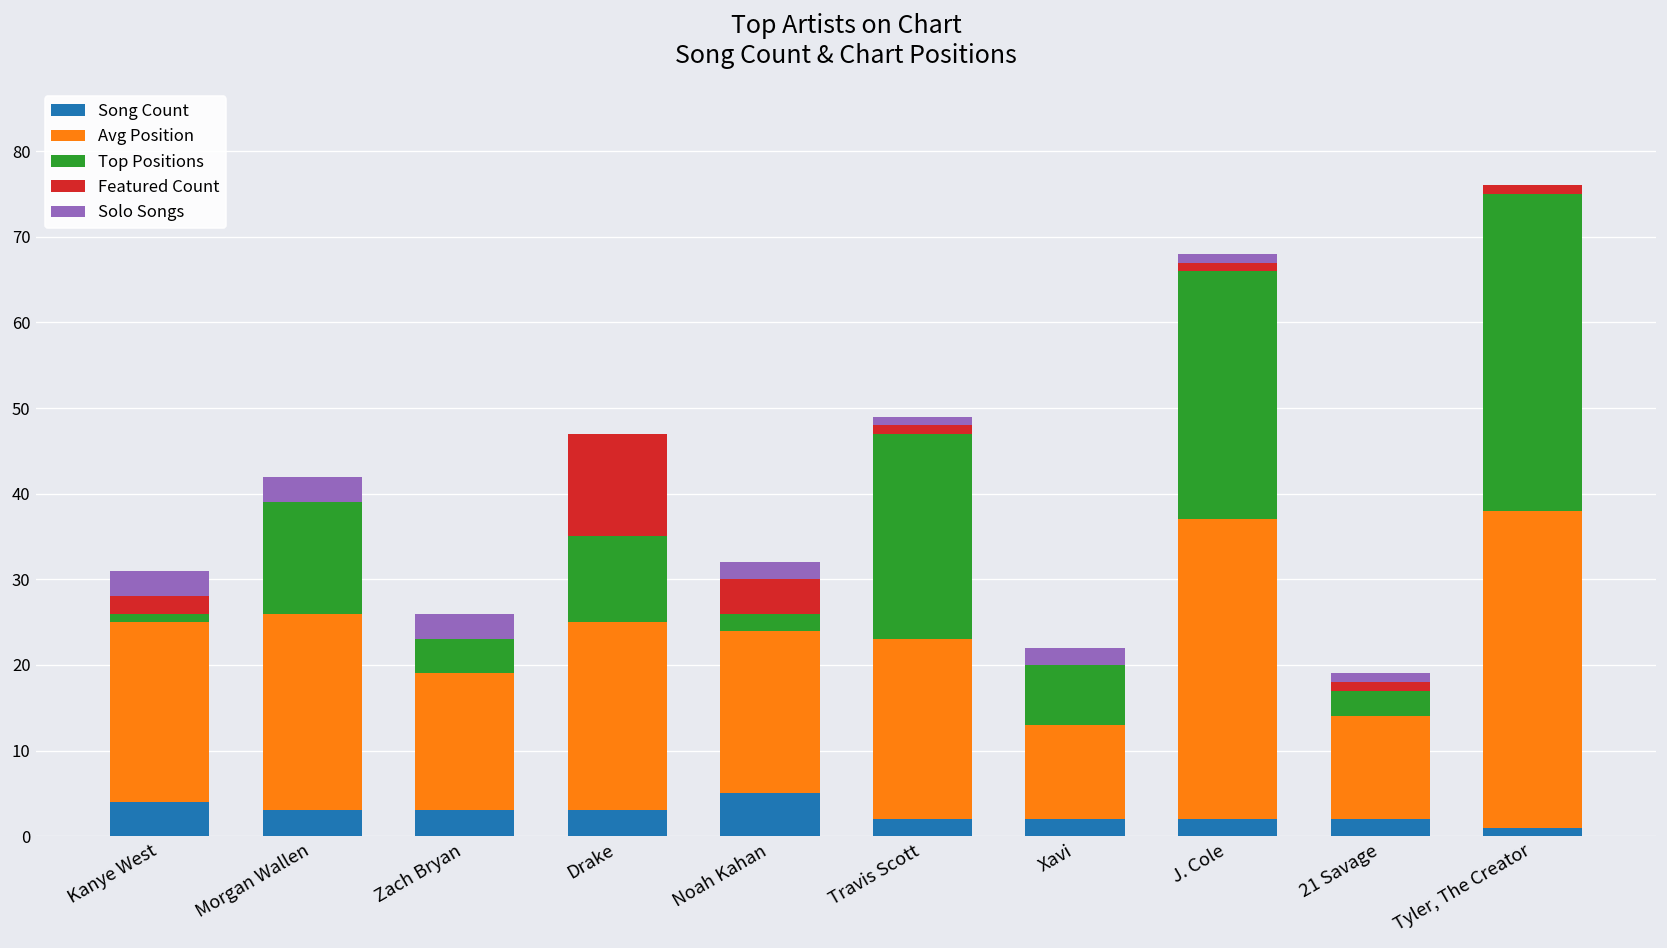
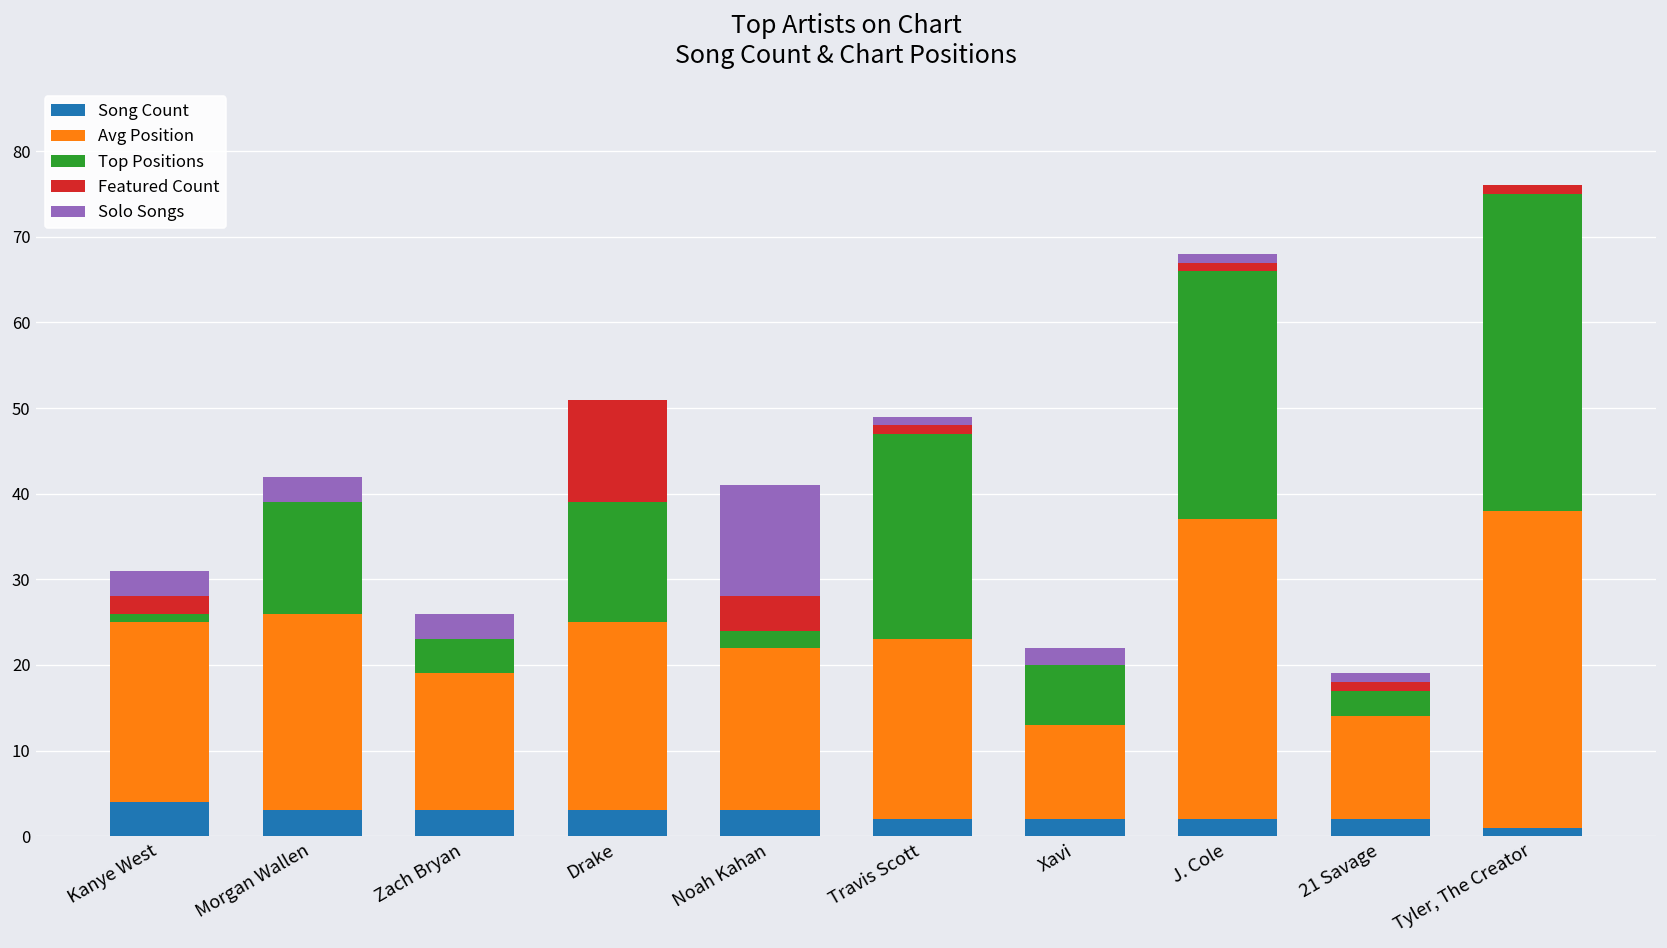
Top Positions, Drake: 10 -> 14
Song Count, Noah Kahan: 5 -> 3
Solo Songs, Noah Kahan: 2 -> 13
